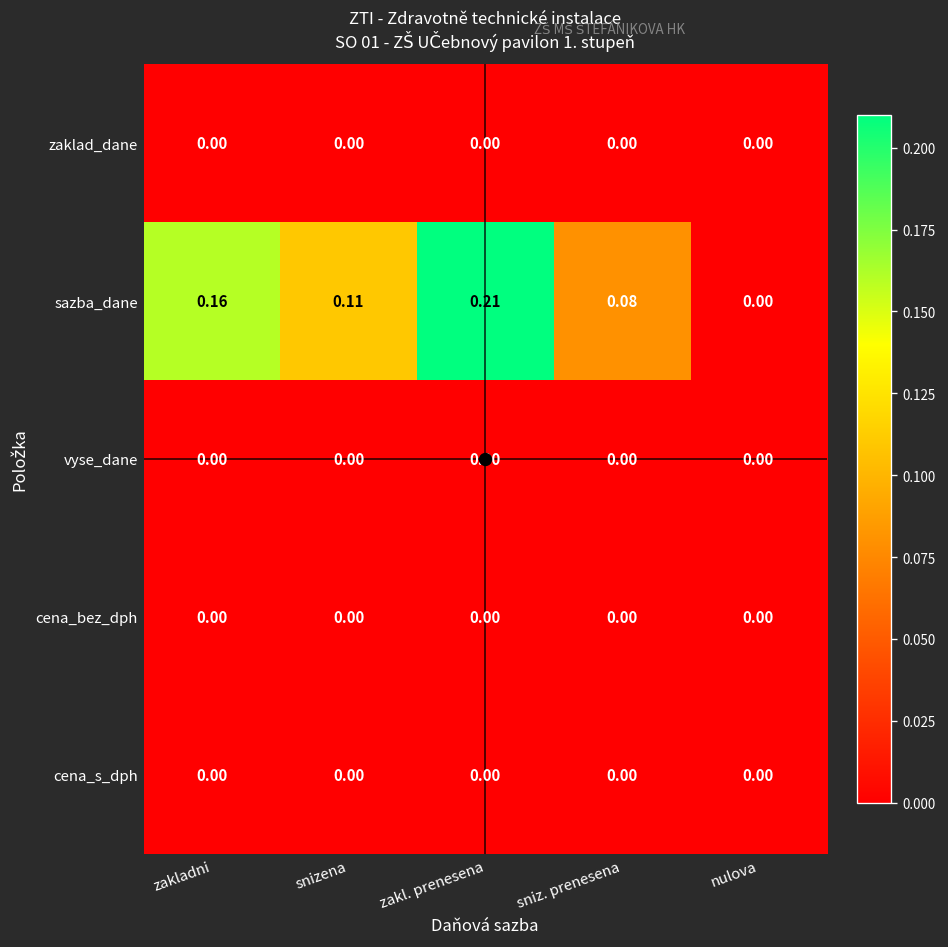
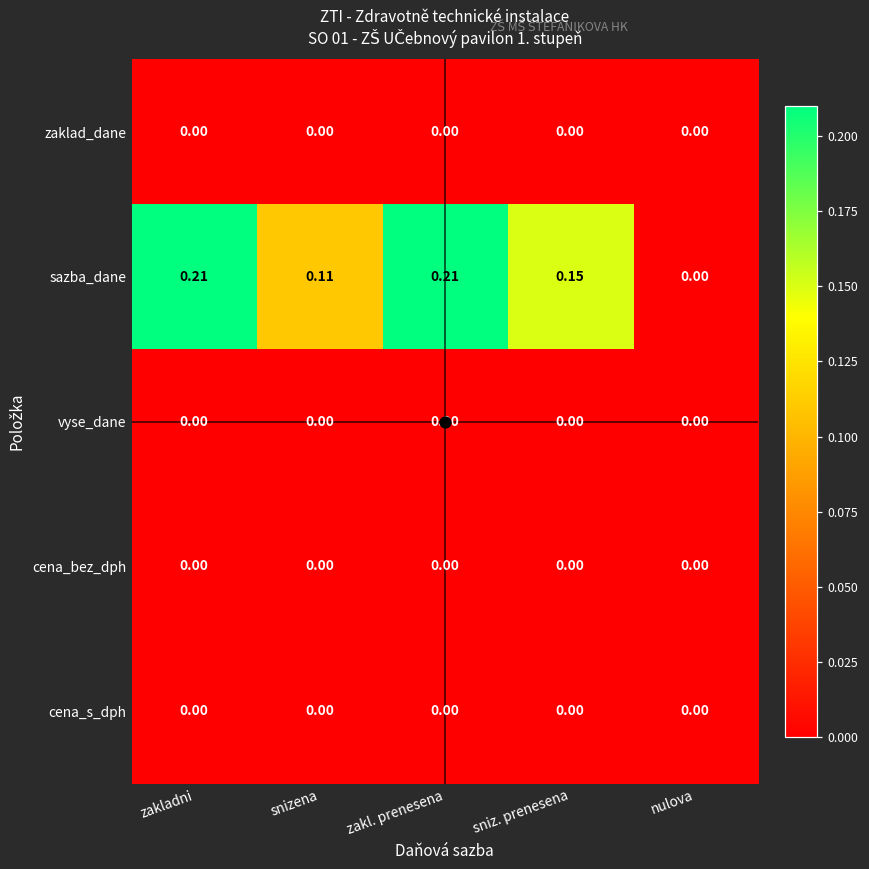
sazba_dane, zakladni: 0.16 -> 0.21
sazba_dane, sniz. prenesena: 0.08 -> 0.15
